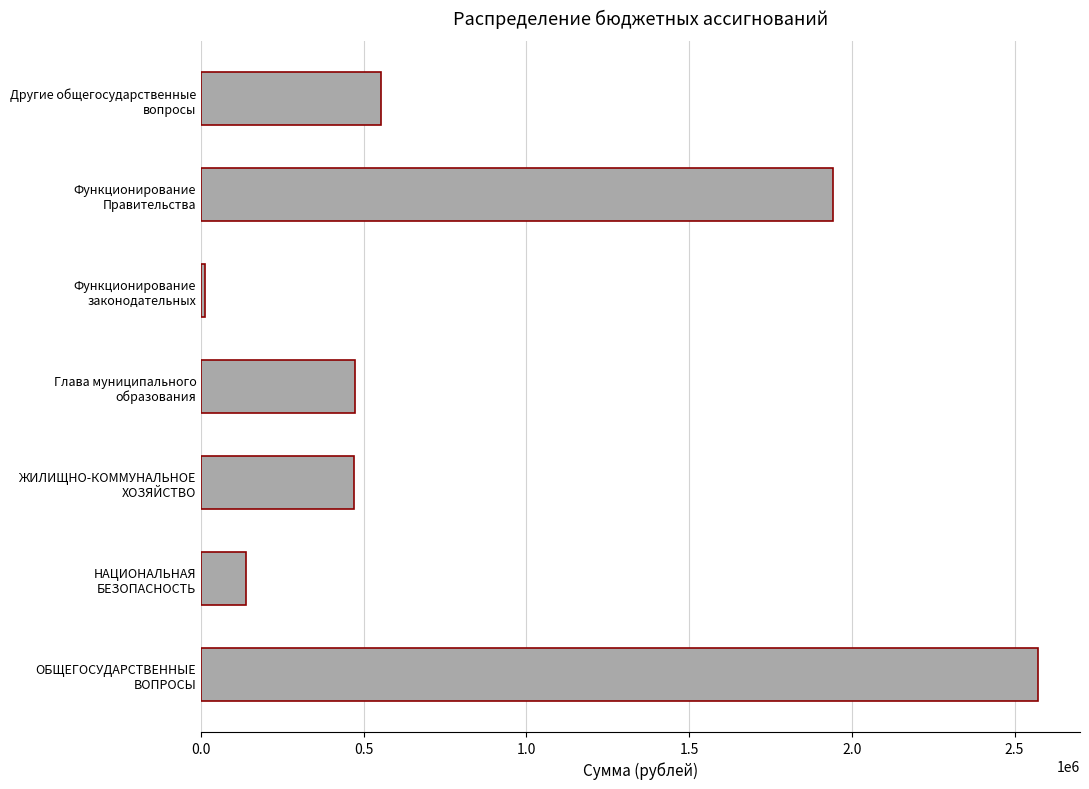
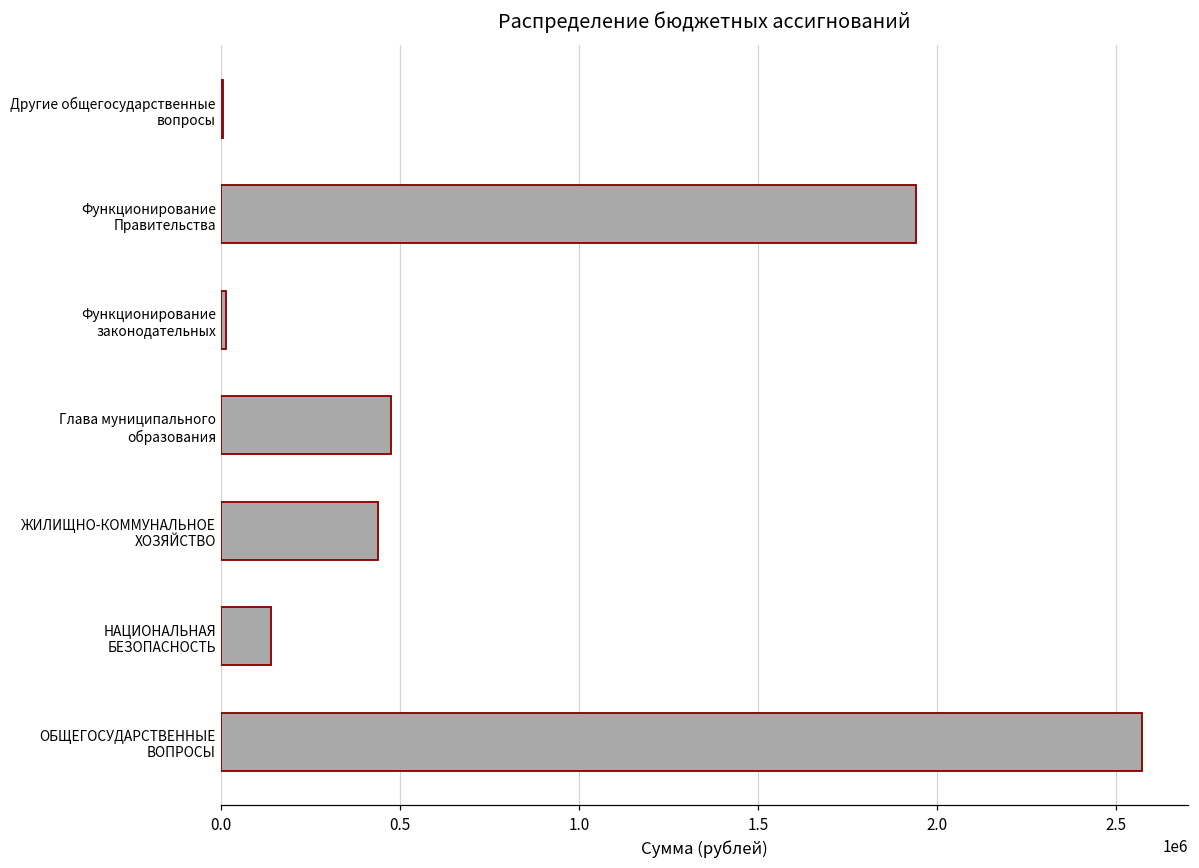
Другие общегосударственные вопросы: 550000 -> 0
ЖИЛИЩНО-КОММУНАЛЬНОЕ ХОЗЯЙСТВО: 470000 -> 440000
